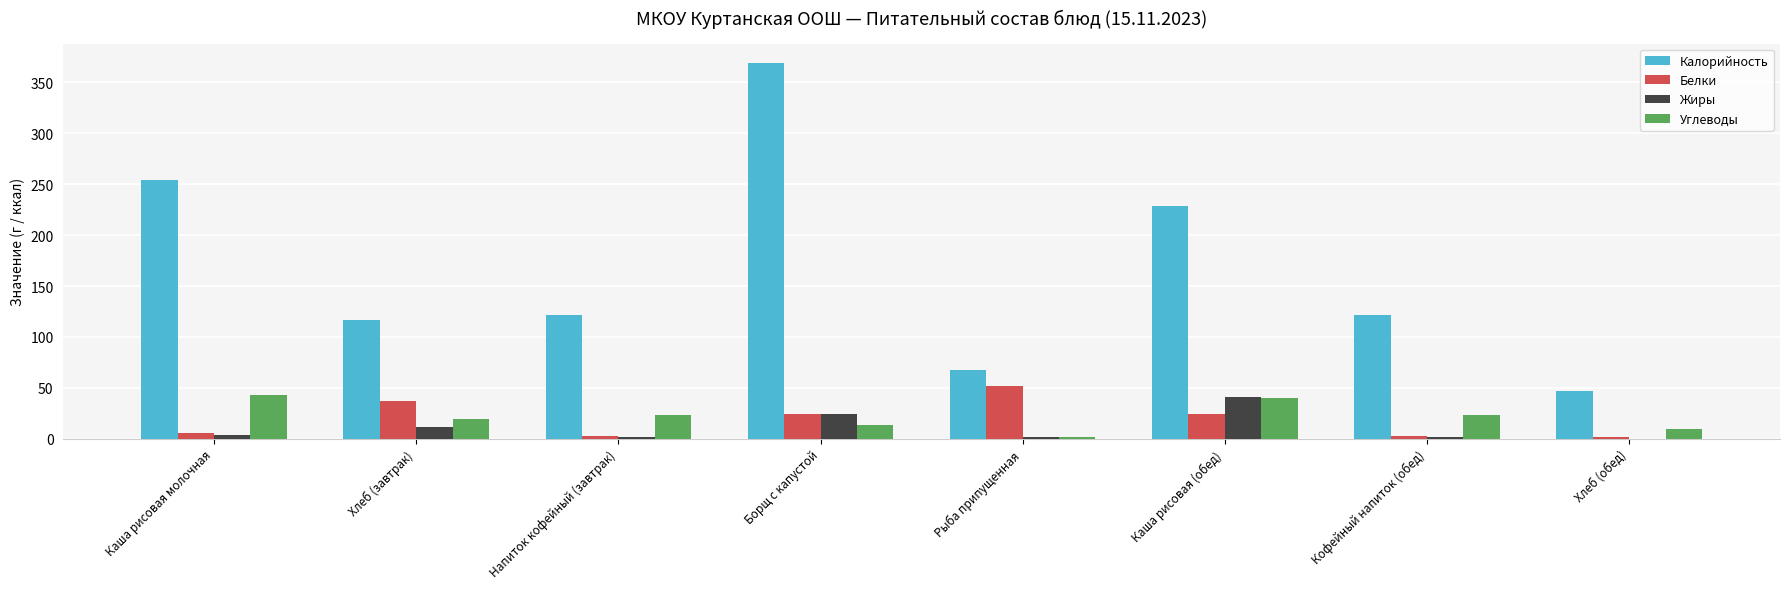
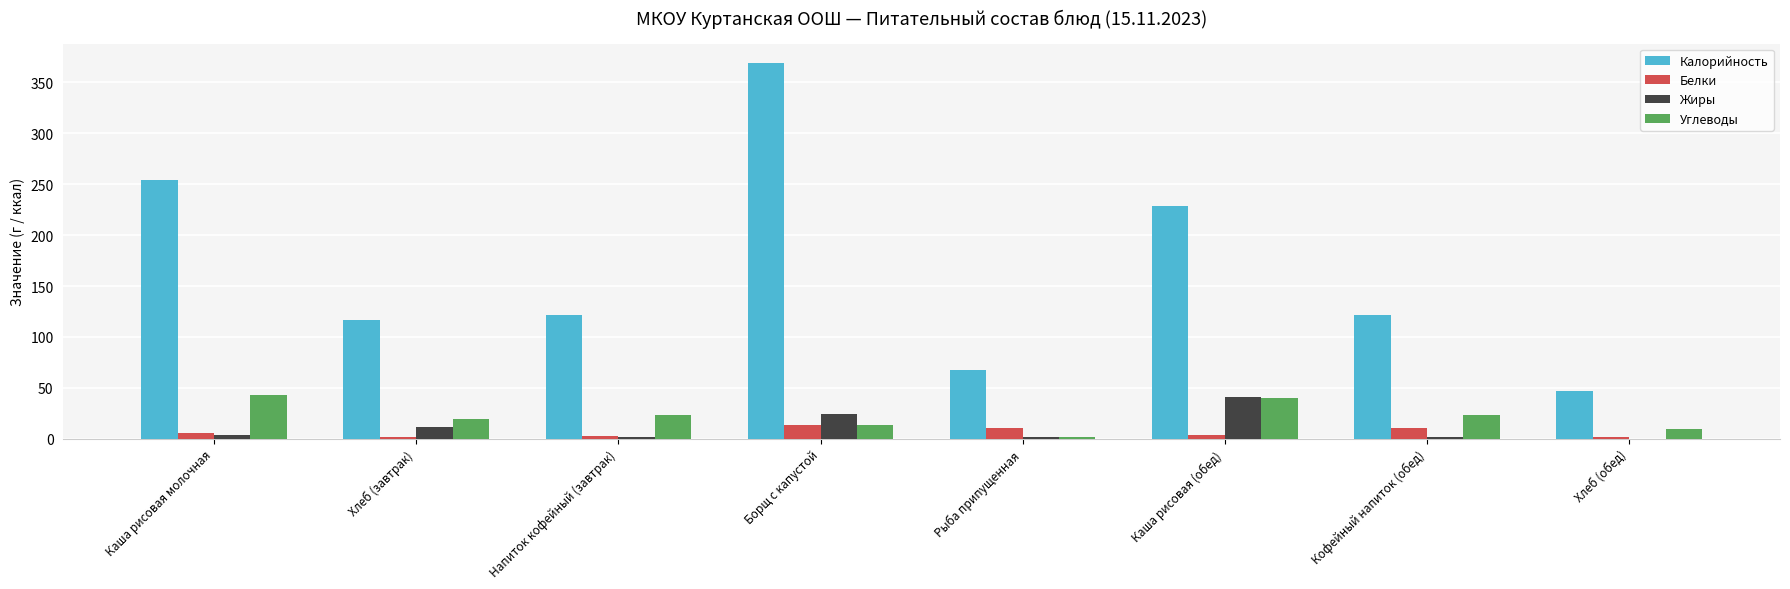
Белки, Хлеб (завтрак): 38 -> 2
Белки, Борщ с капустой: 25 -> 14
Белки, Рыба припущенная: 52 -> 10
Белки, Каша рисовая (обед): 25 -> 4
Белки, Кофейный напиток (обед): 2 -> 11
